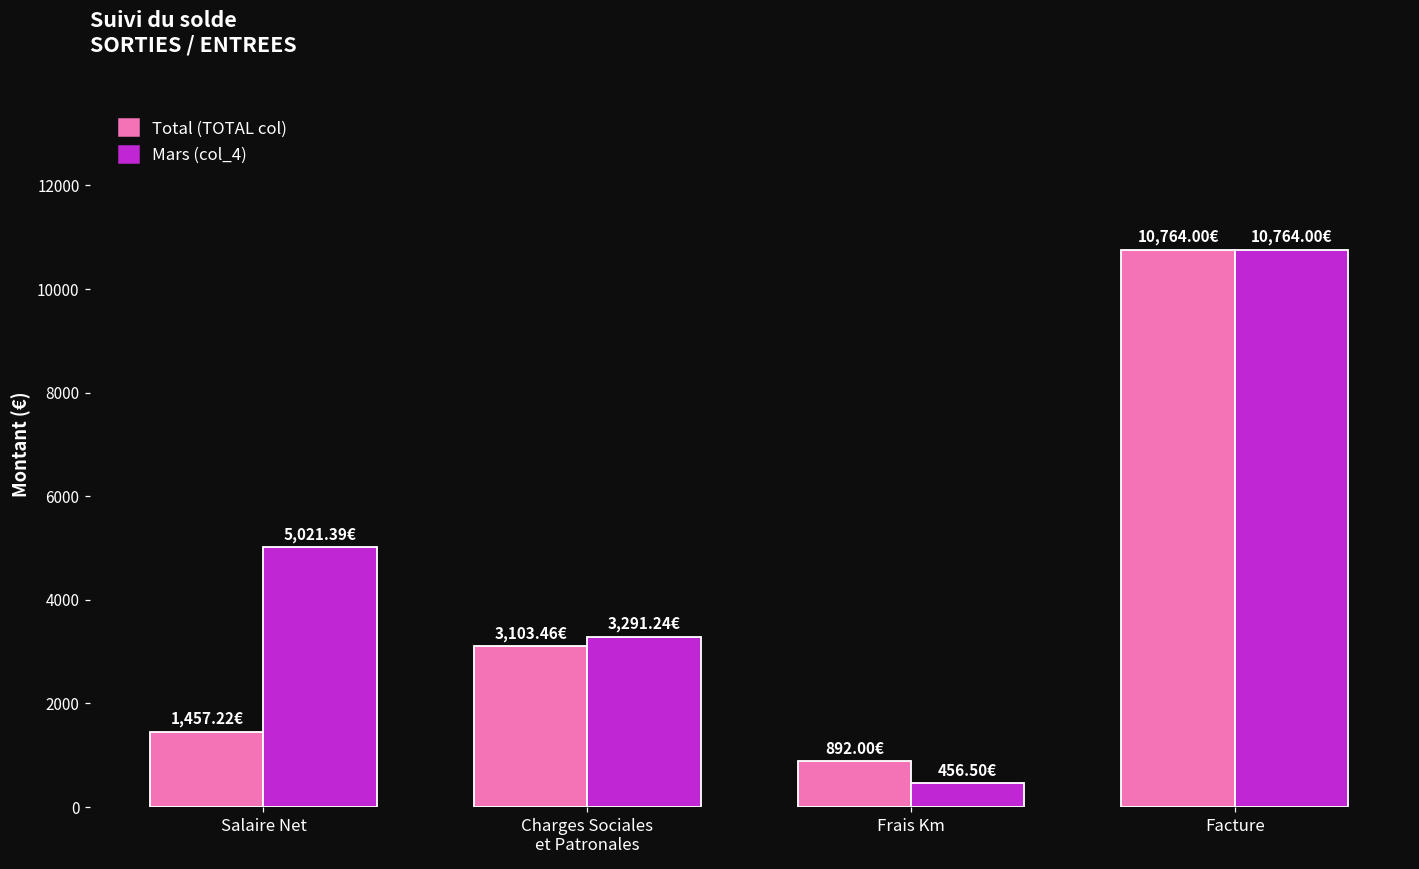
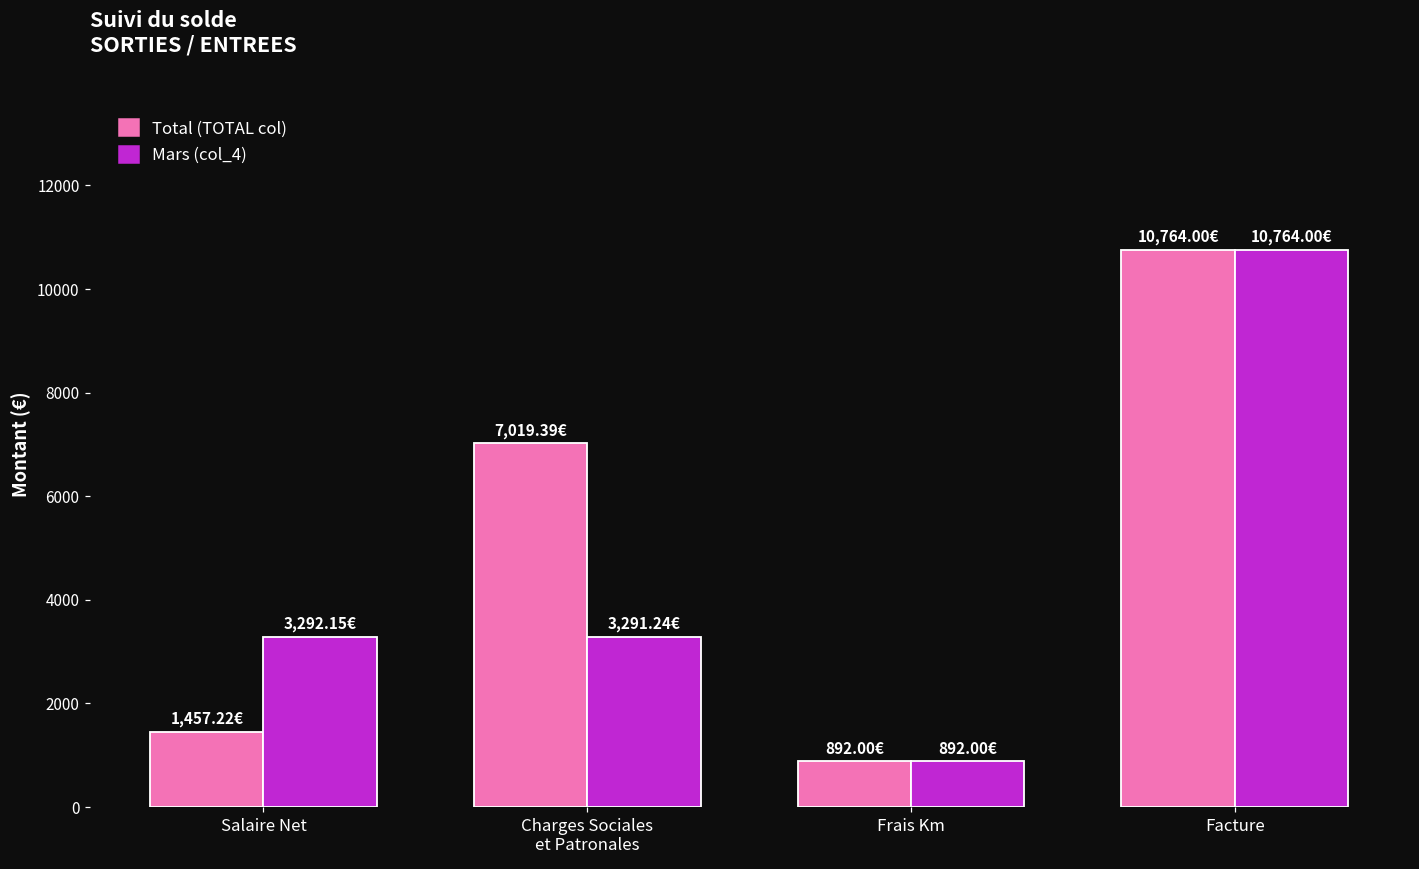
Mars (col_4), Salaire Net: 5,021.39€ -> 3,292.15€
Total (TOTAL col), Charges Sociales et Patronales: 3,103.46€ -> 7,019.39€
Mars (col_4), Frais Km: 456.50€ -> 892.00€
